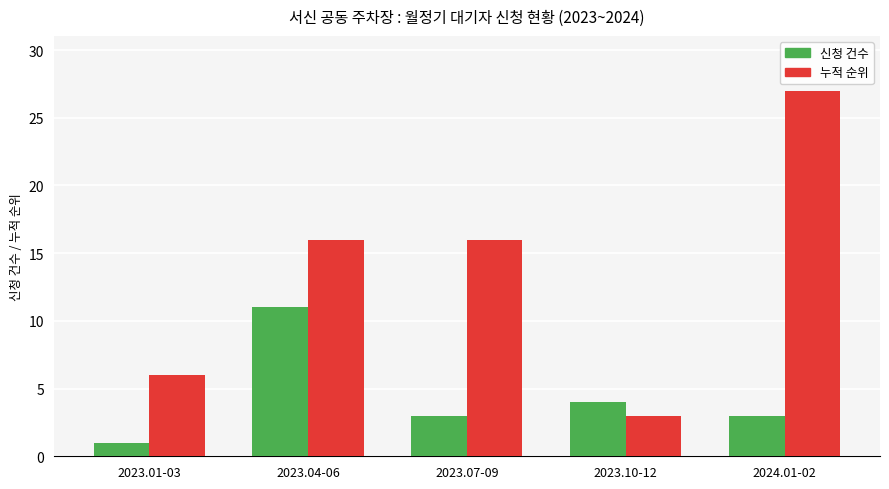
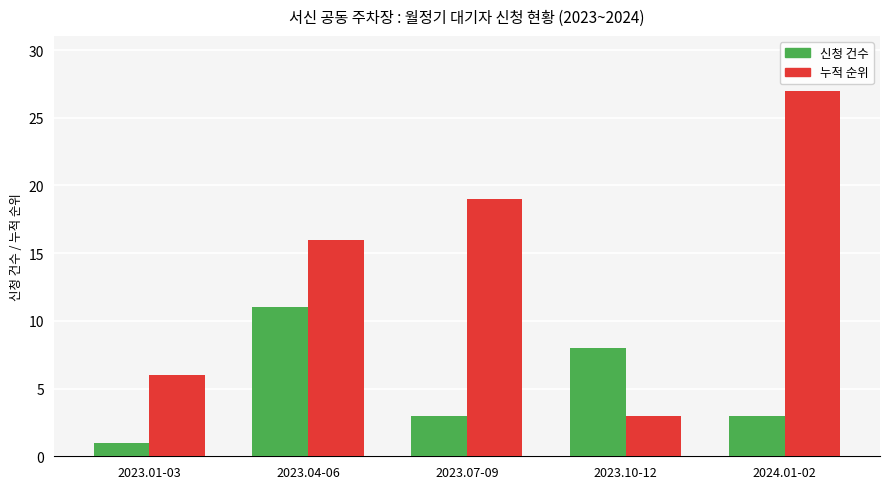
누적 순위, 2023.07-09: 16 -> 19
신청 건수, 2023.10-12: 4 -> 8
